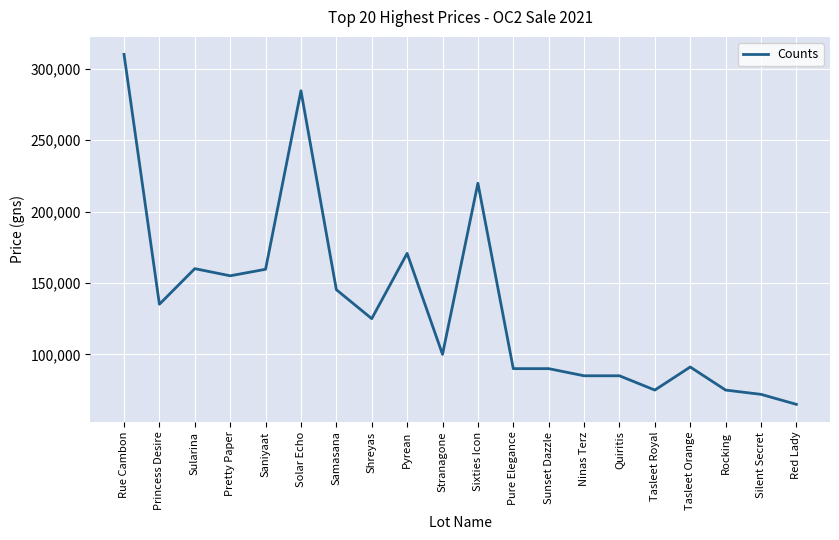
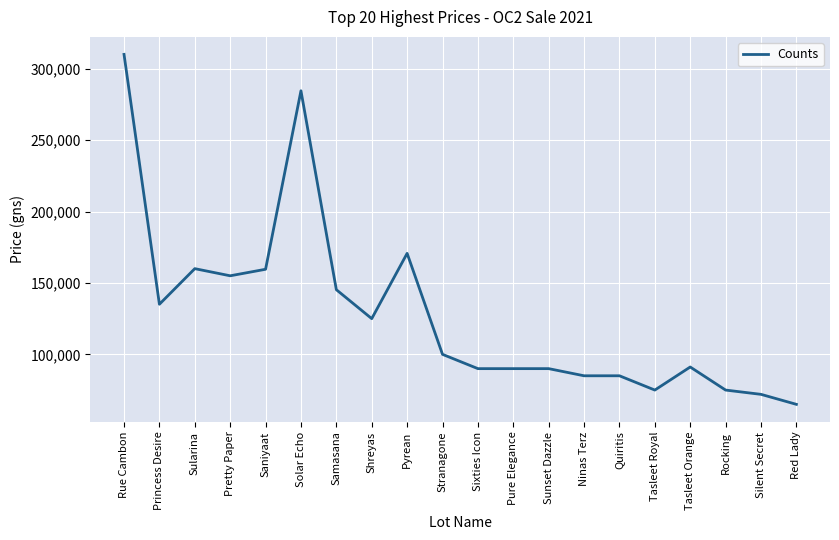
Sixties Icon: 220,000 -> 90,000
